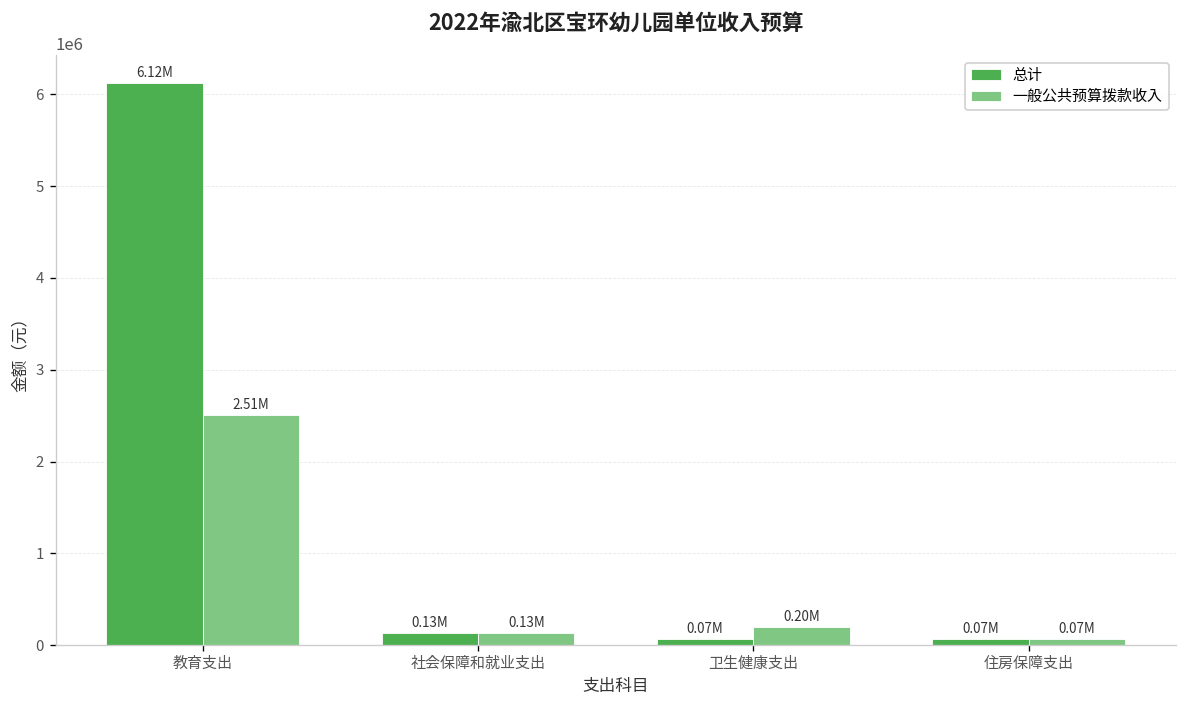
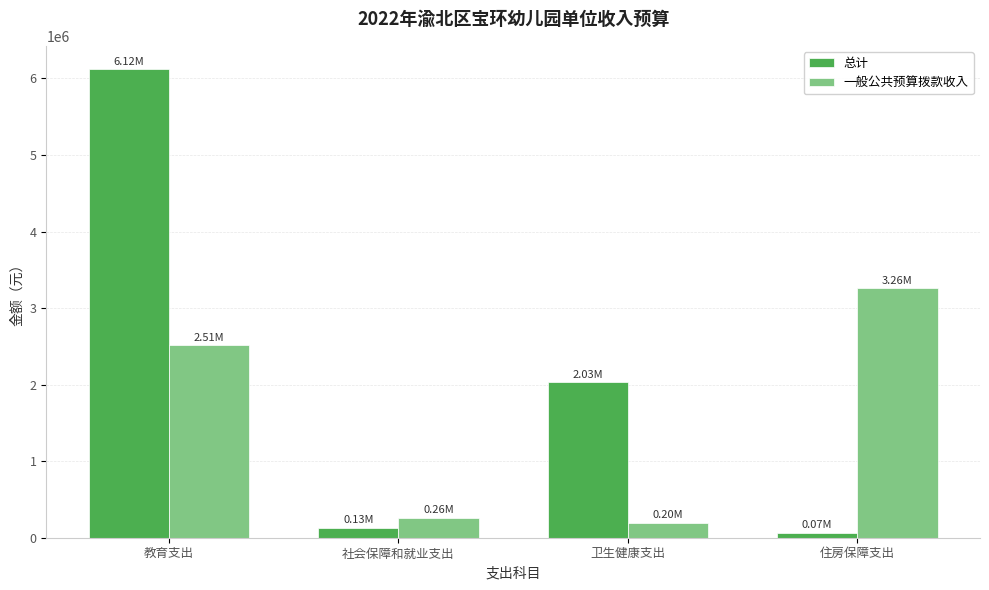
一般公共预算拨款收入, 社会保障和就业支出: 0.13M -> 0.26M
总计, 卫生健康支出: 0.07M -> 2.03M
一般公共预算拨款收入, 住房保障支出: 0.07M -> 3.26M
